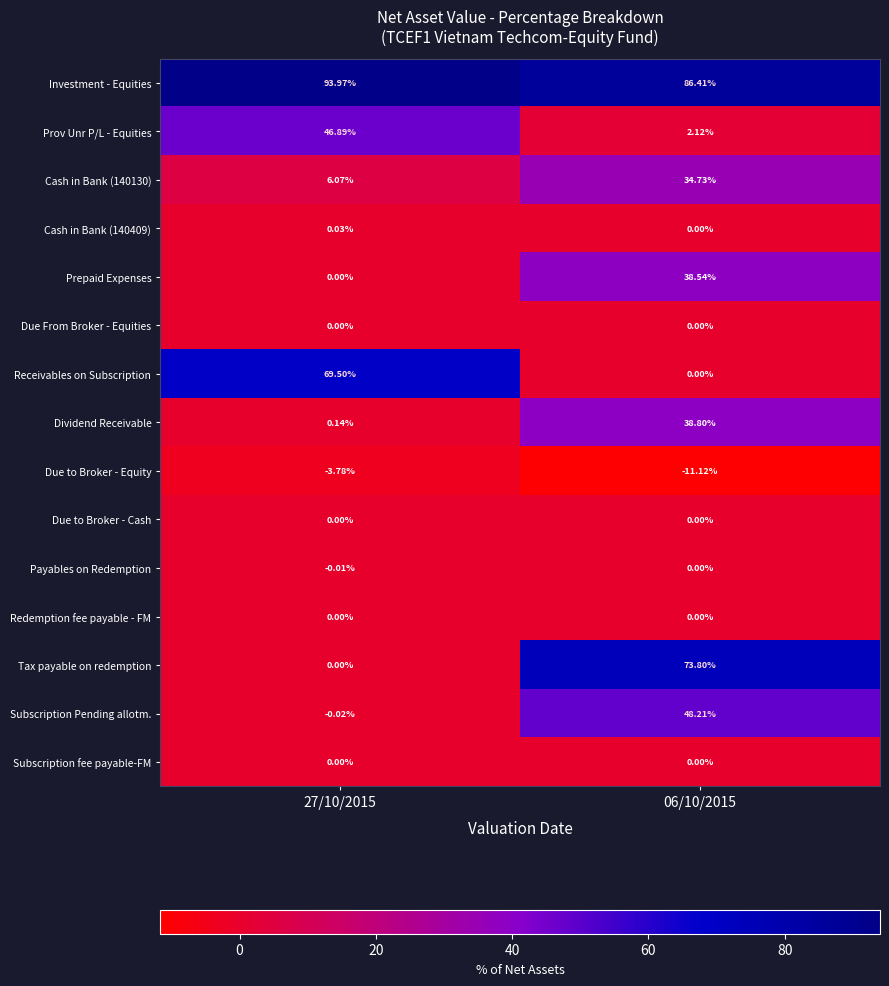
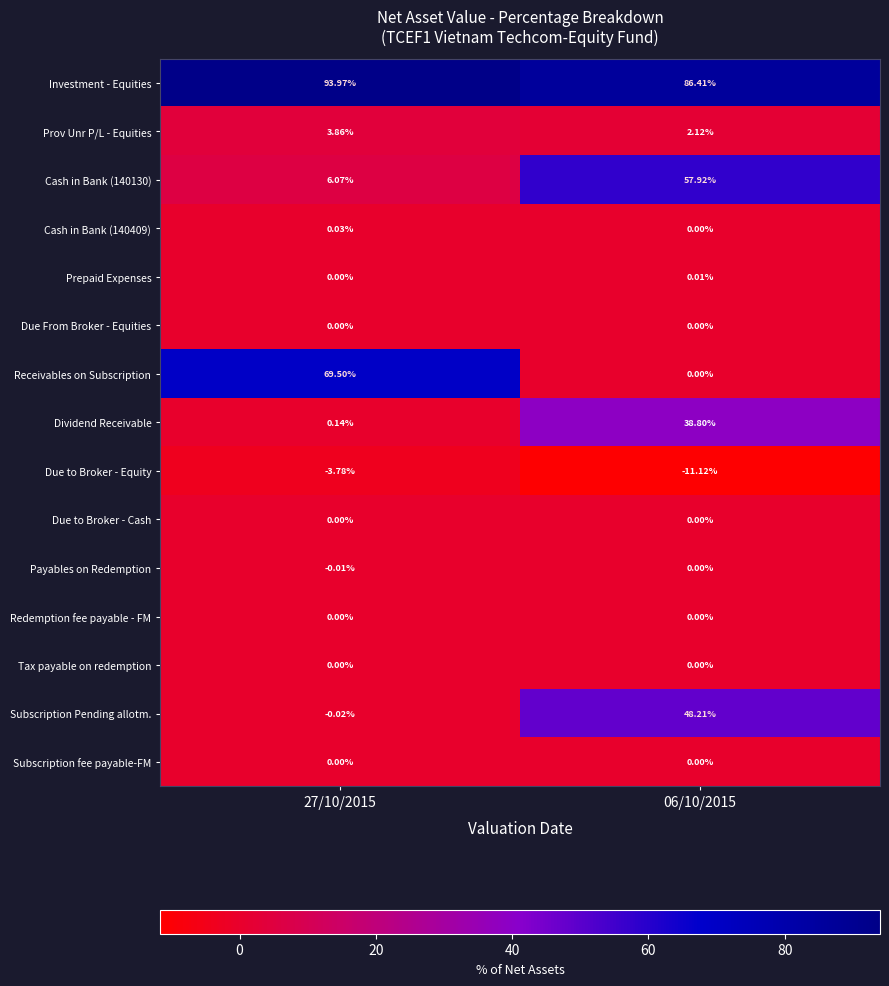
Prov Unr P/L - Equities, 27/10/2015: 46.89% -> 3.86%
Cash in Bank (140130), 06/10/2015: 34.73% -> 57.92%
Prepaid Expenses, 06/10/2015: 38.54% -> 0.01%
Tax payable on redemption, 06/10/2015: 73.80% -> 0.00%
